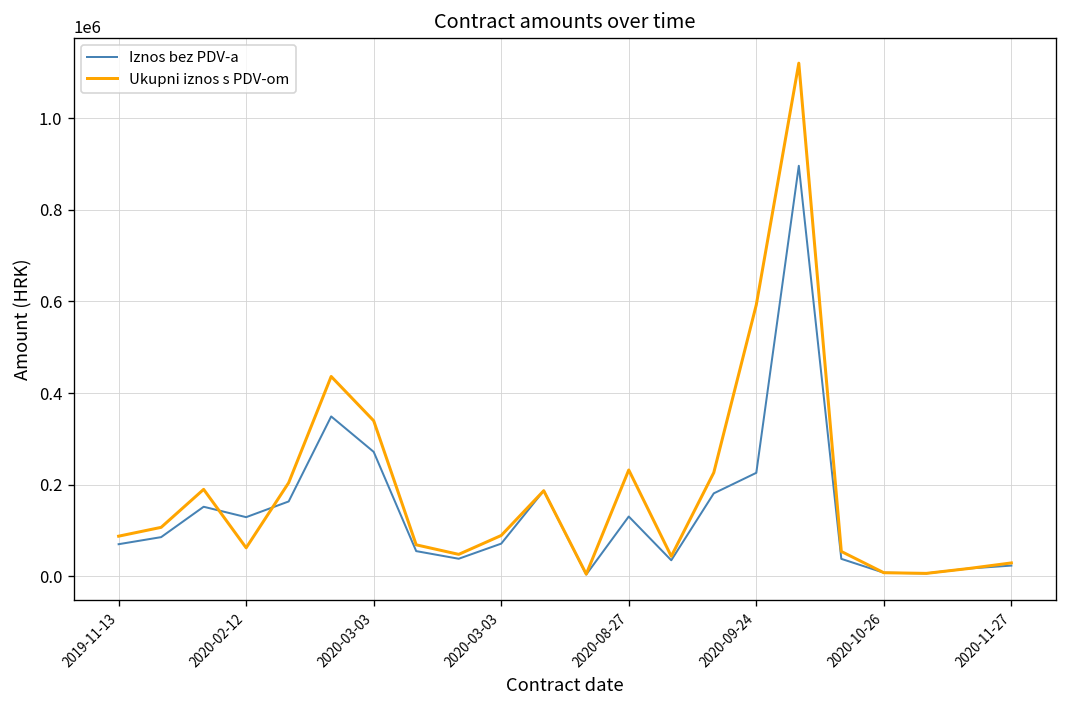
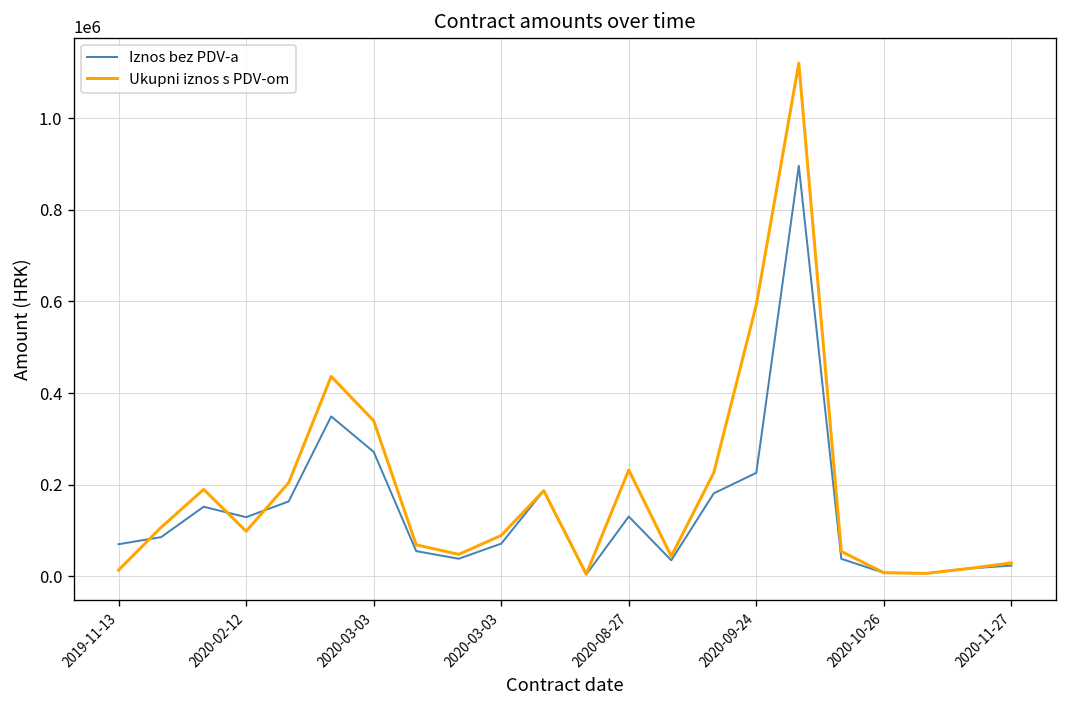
Ukupni iznos s PDV-om, 2019-11-13: 90000 -> 10000
Ukupni iznos s PDV-om, 2020-02-12: 60000 -> 100000
